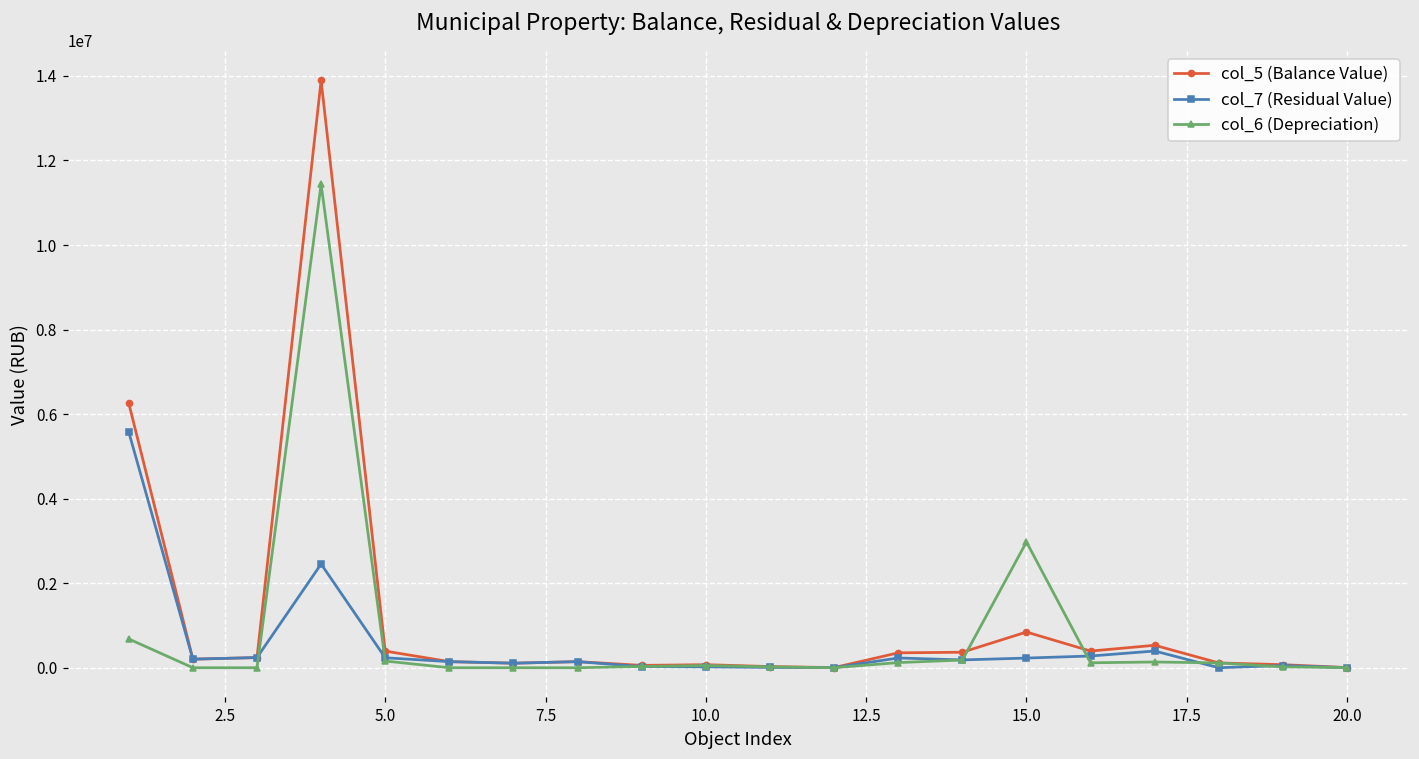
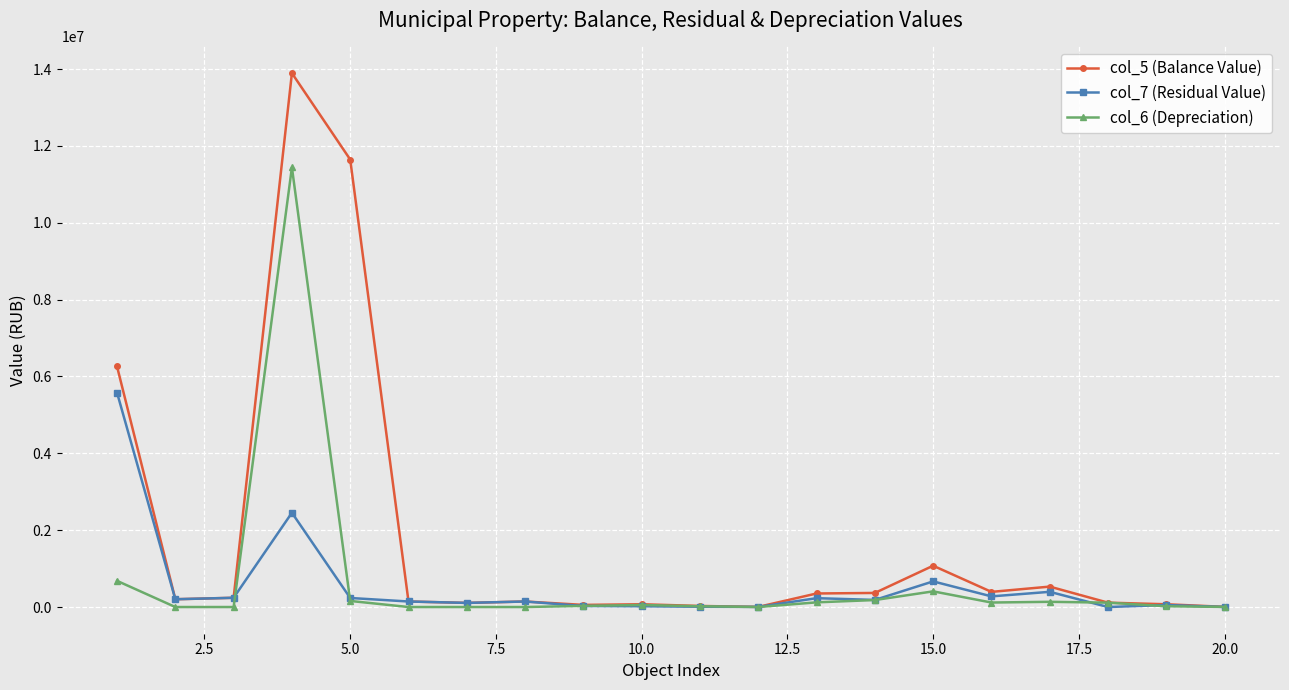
col_5 (Balance Value), 5.0: 400000 -> 11600000
col_5 (Balance Value), 15.0: 800000 -> 1100000
col_7 (Residual Value), 15.0: 200000 -> 700000
col_6 (Depreciation), 15.0: 3000000 -> 400000
